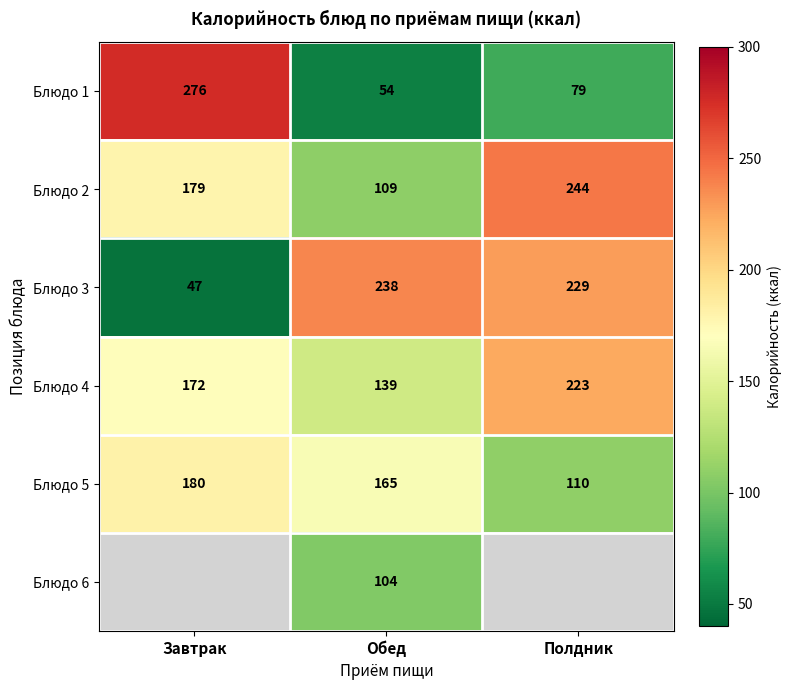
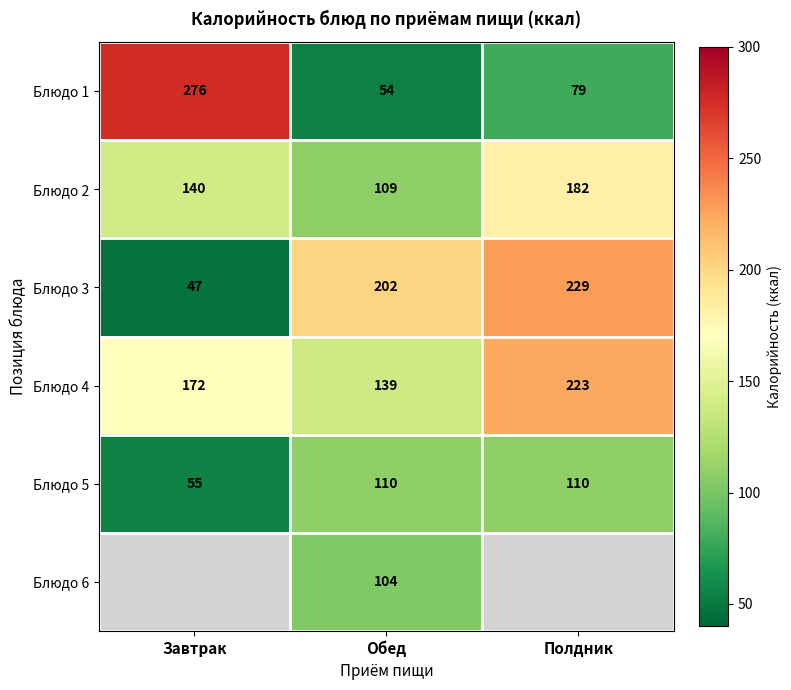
Блюдо 2, Завтрак: 179 -> 140
Блюдо 2, Полдник: 244 -> 182
Блюдо 3, Обед: 238 -> 202
Блюдо 5, Завтрак: 180 -> 55
Блюдо 5, Обед: 165 -> 110
